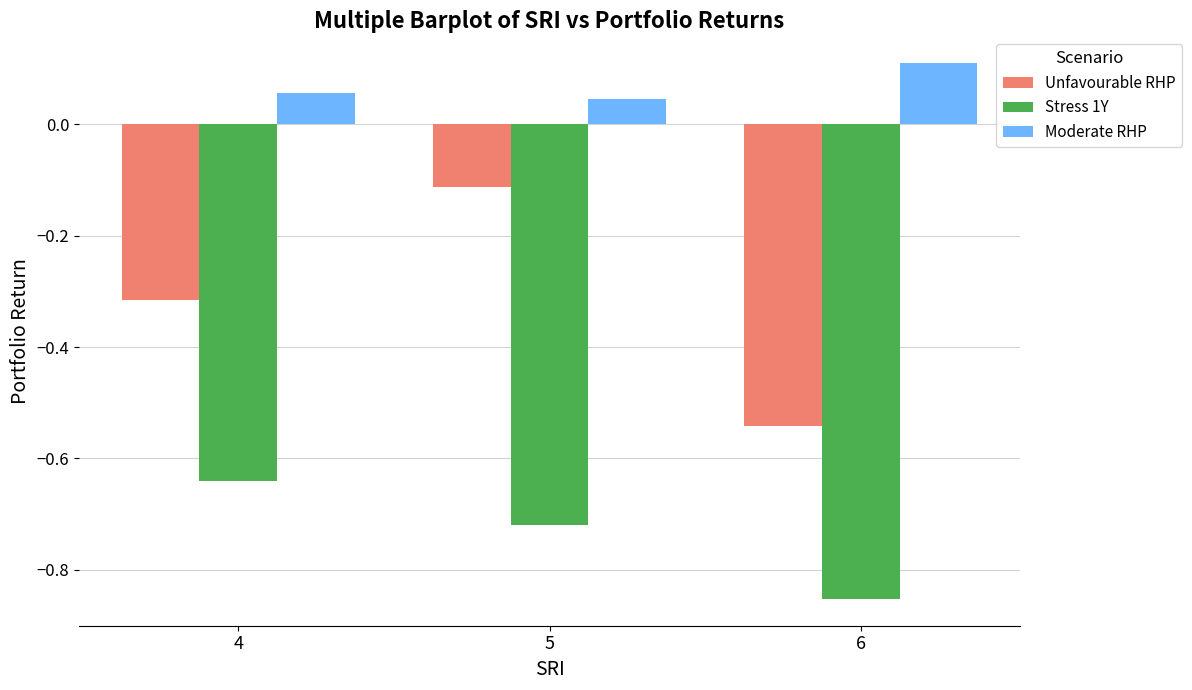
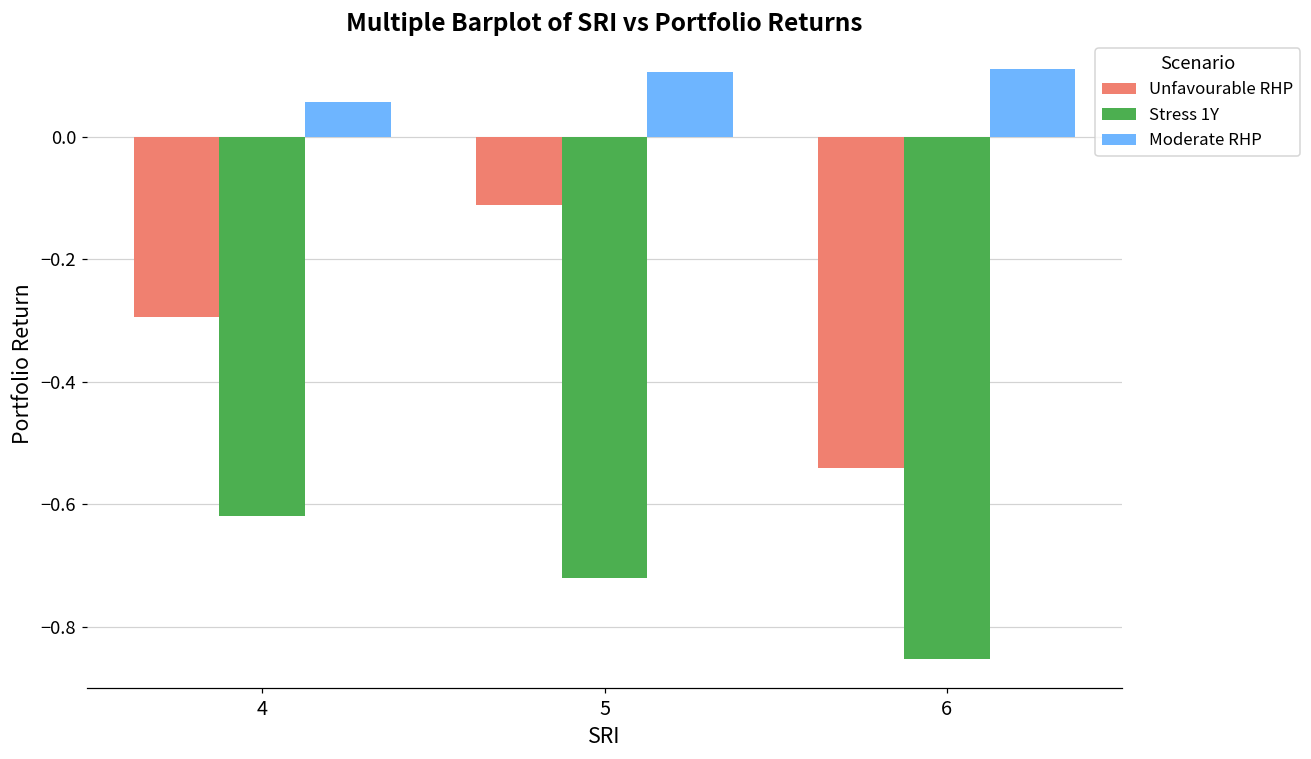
Unfavourable RHP, 4: -0.31 -> -0.29
Stress 1Y, 4: -0.64 -> -0.62
Moderate RHP, 5: 0.05 -> 0.11
